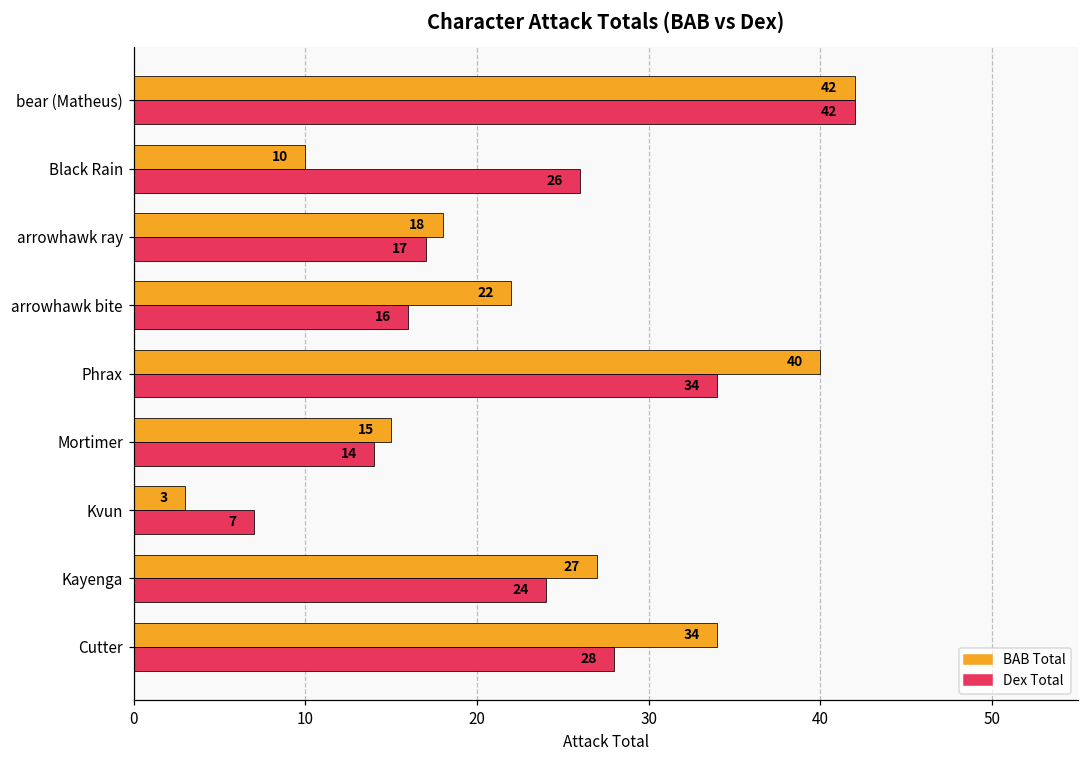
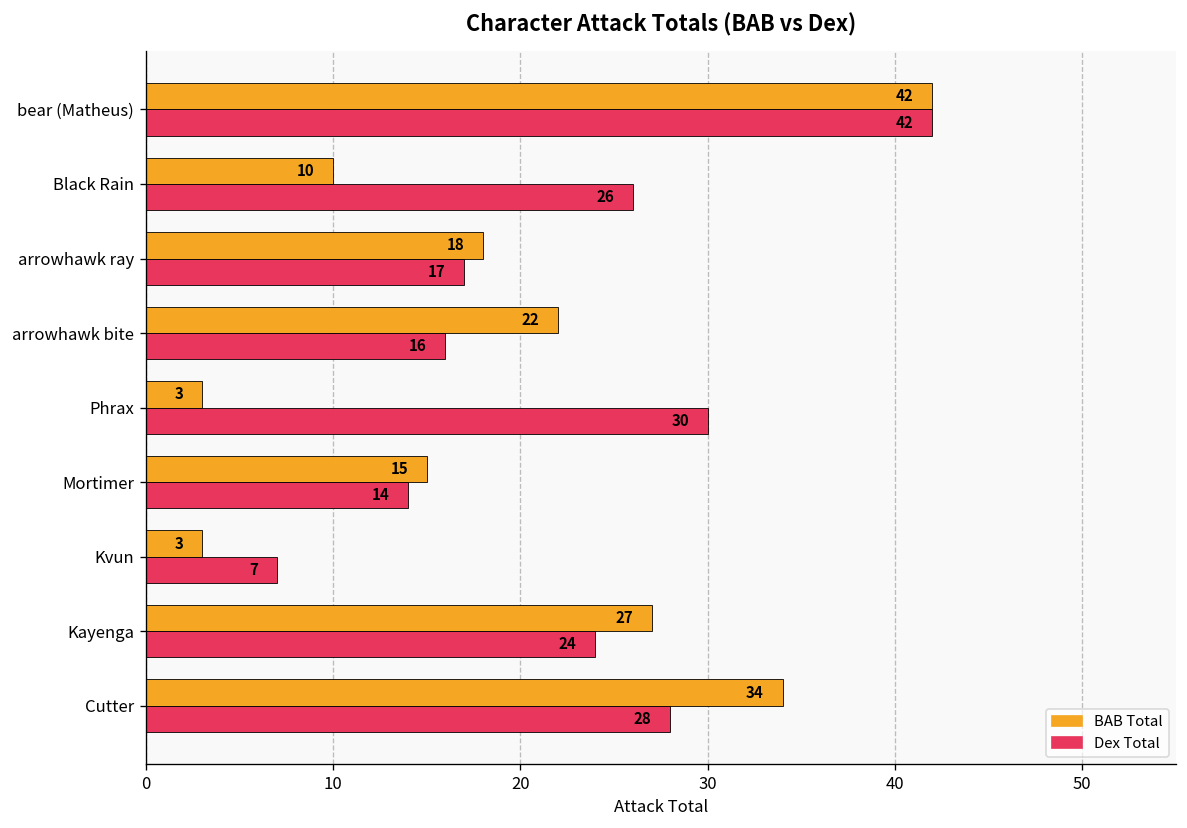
BAB Total, Phrax: 40 -> 3
Dex Total, Phrax: 34 -> 30
